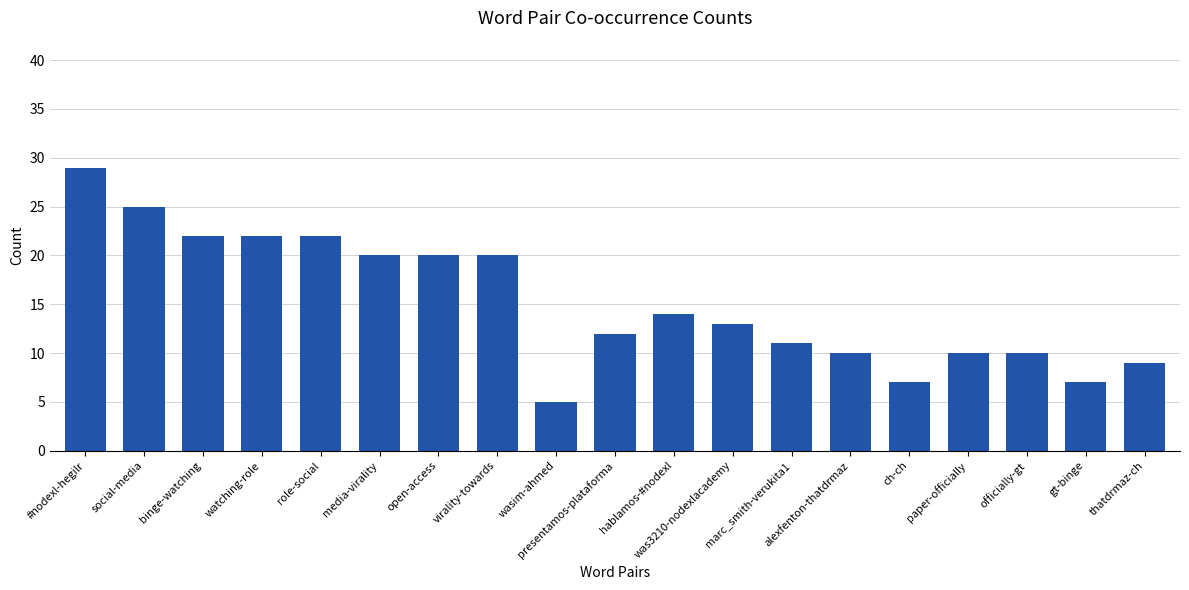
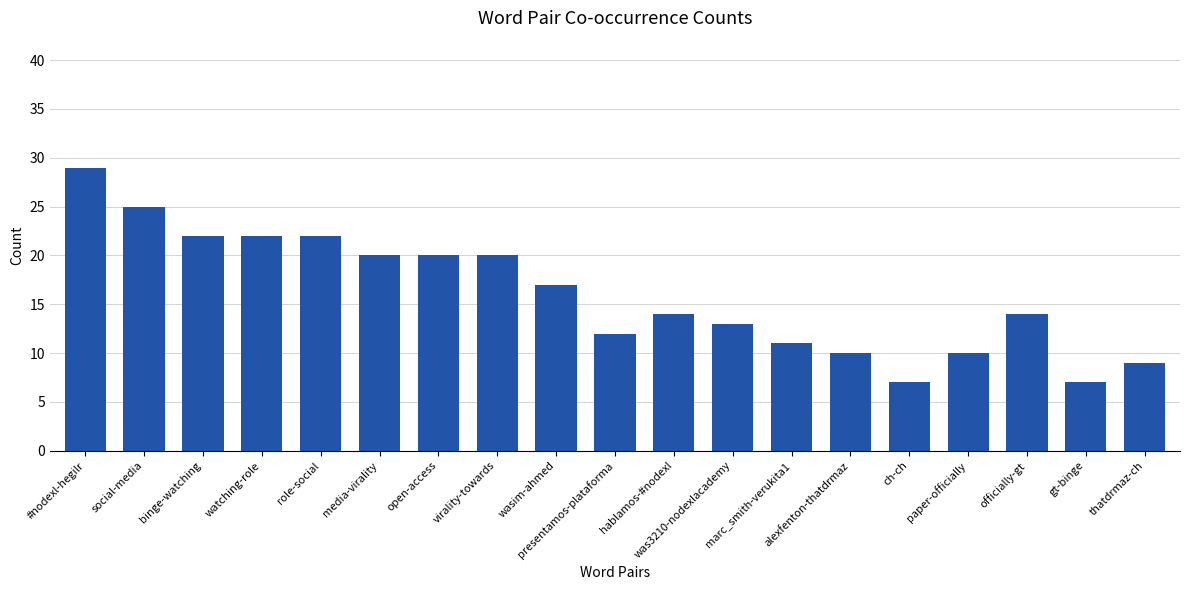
wasim-ahmed: 5 -> 17
officially-gt: 10 -> 14
